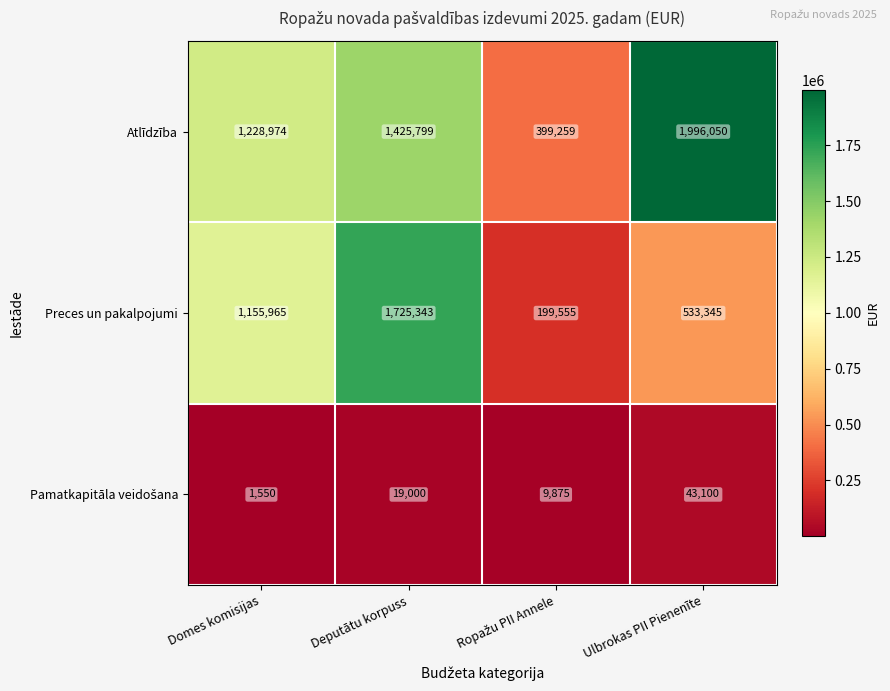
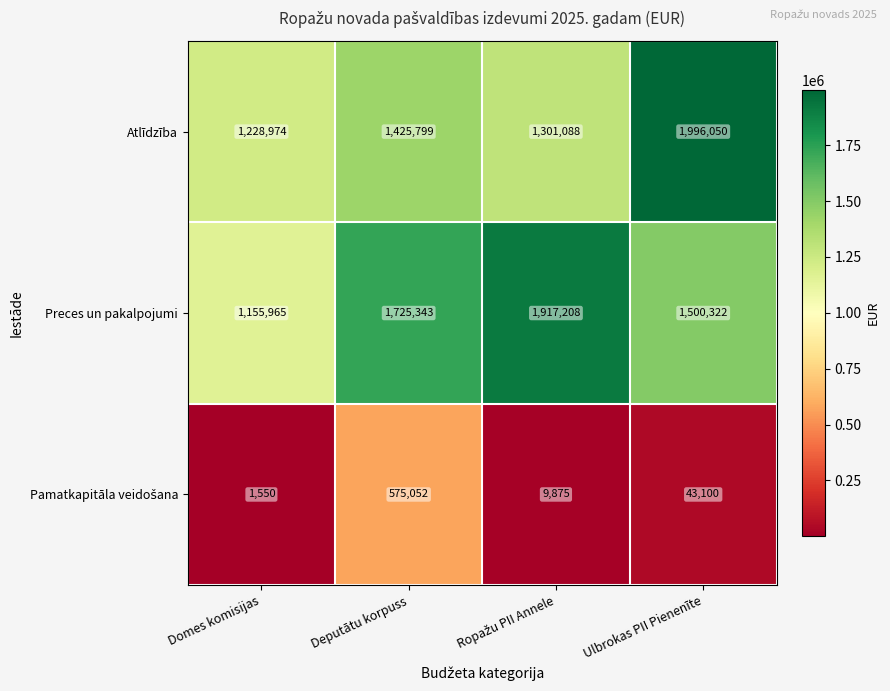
Atlīdzība, Ropažu PII Annele: 399,259 -> 1,301,088
Preces un pakalpojumi, Ropažu PII Annele: 199,555 -> 1,917,208
Preces un pakalpojumi, Ulbrokas PII Pienenīte: 533,345 -> 1,500,322
Pamatkapitāla veidošana, Deputātu korpuss: 19,000 -> 575,052
